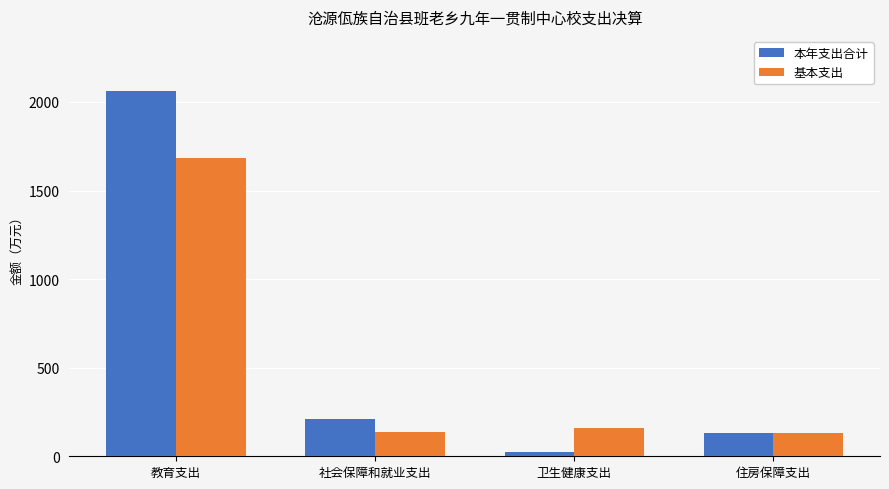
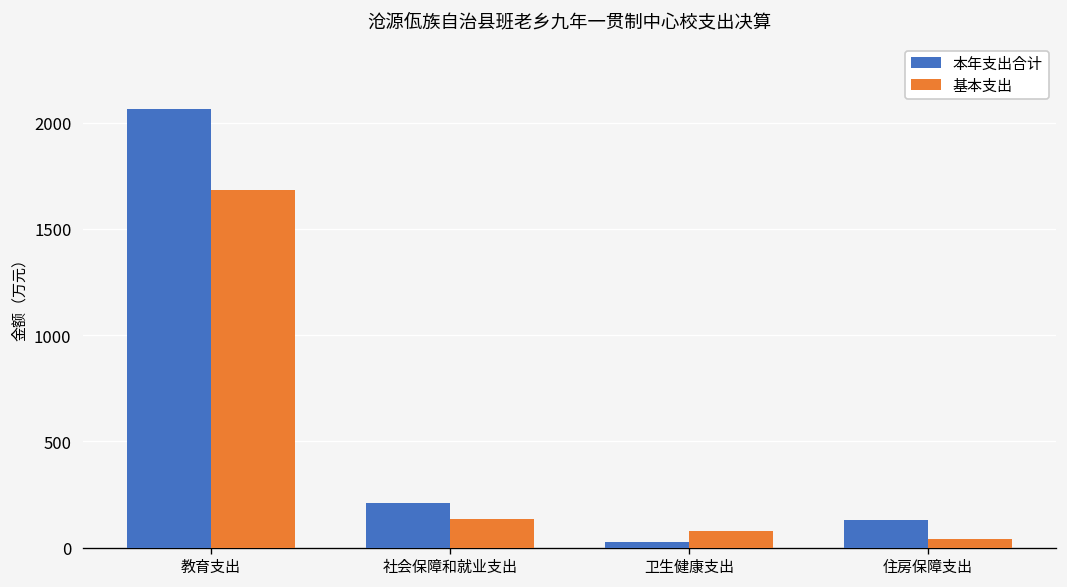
基本支出, 卫生健康支出: 160 -> 80
基本支出, 住房保障支出: 130 -> 40
